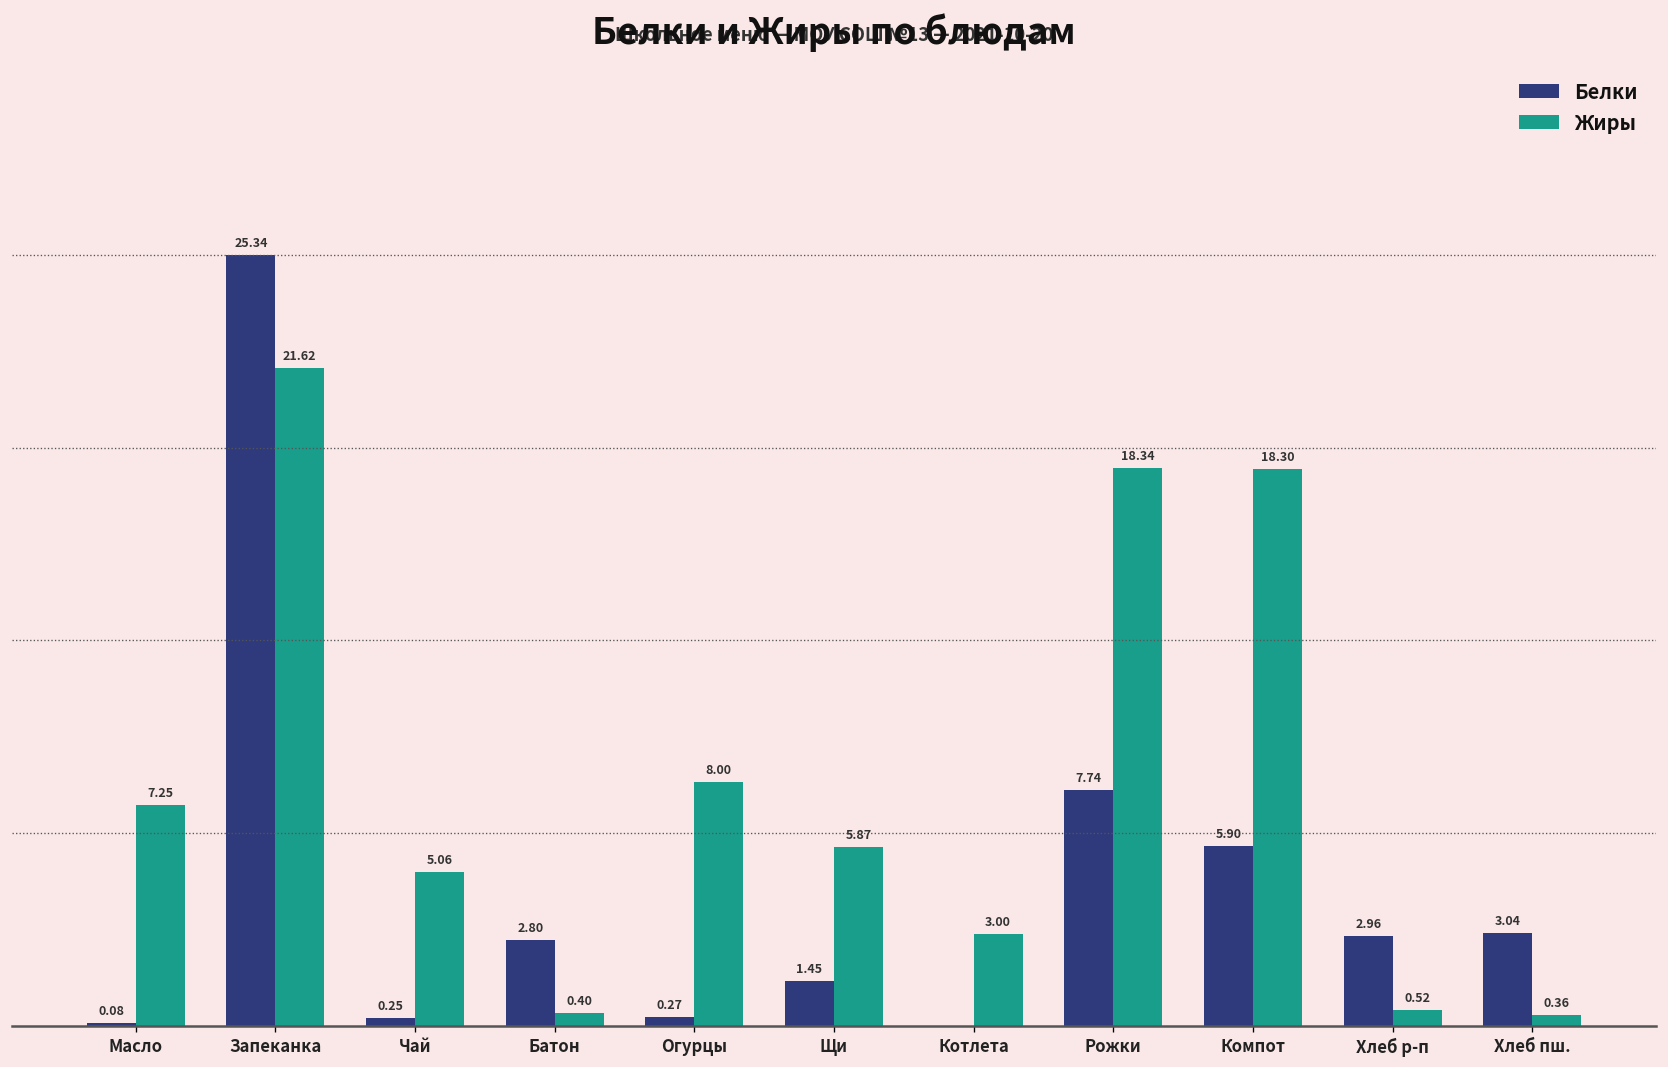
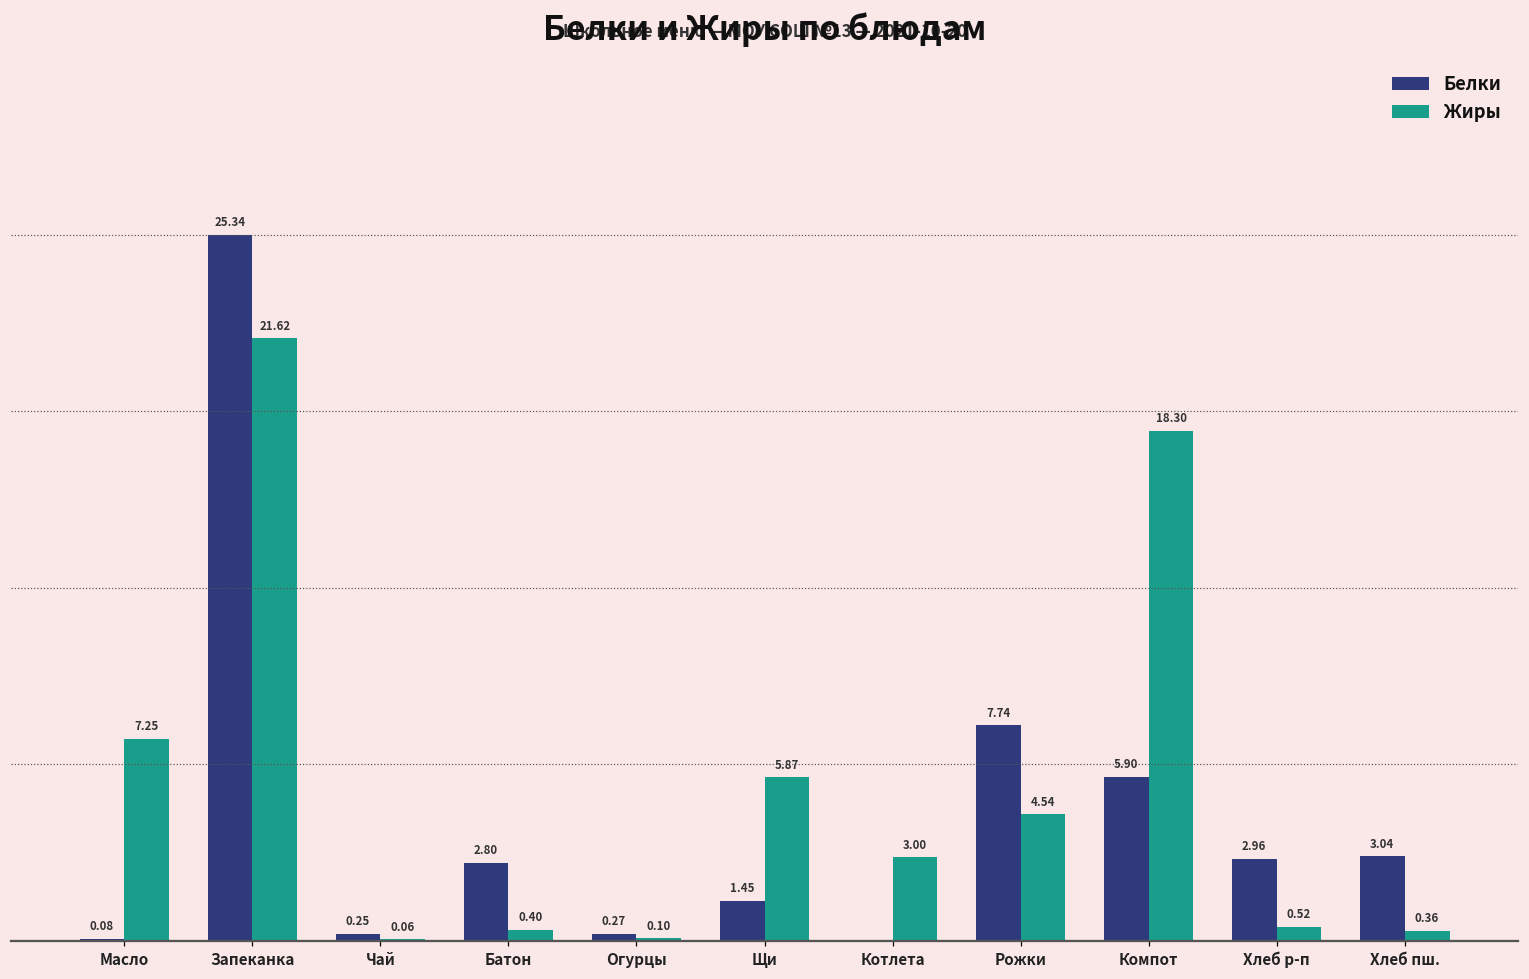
Жиры, Чай: 5.06 -> 0.06
Жиры, Огурцы: 8.00 -> 0.10
Жиры, Рожки: 18.34 -> 4.54
